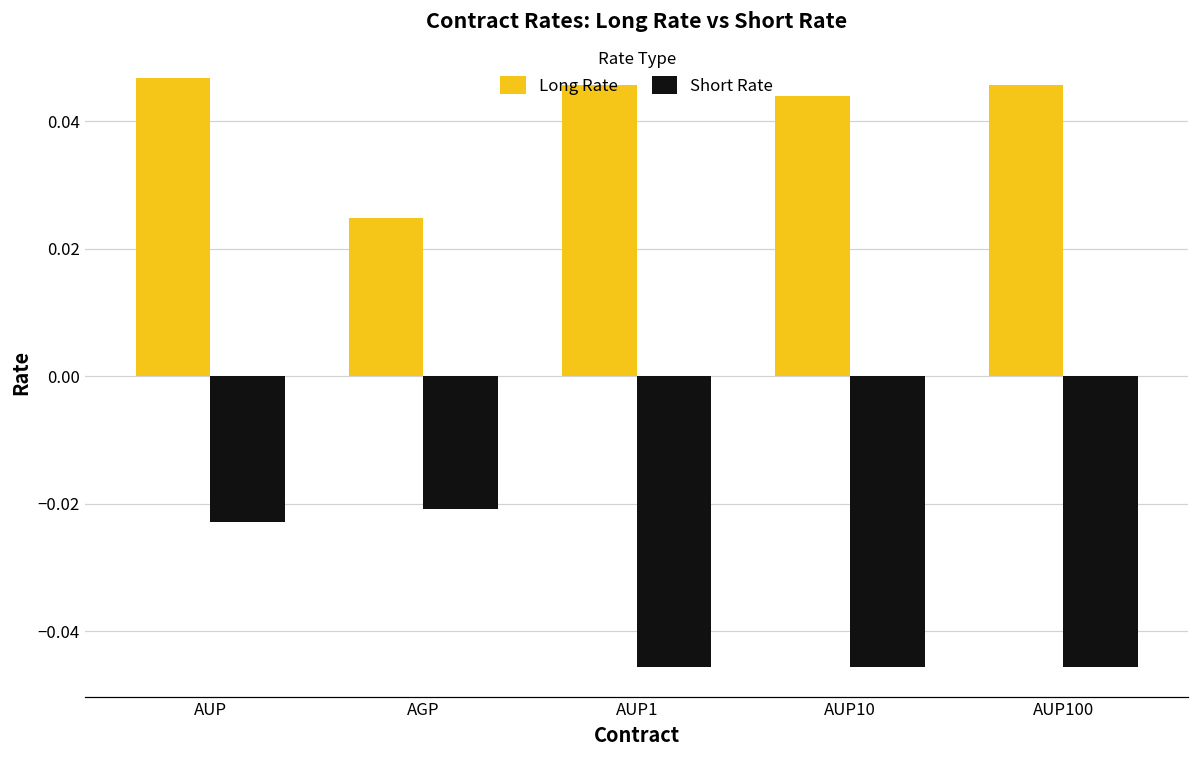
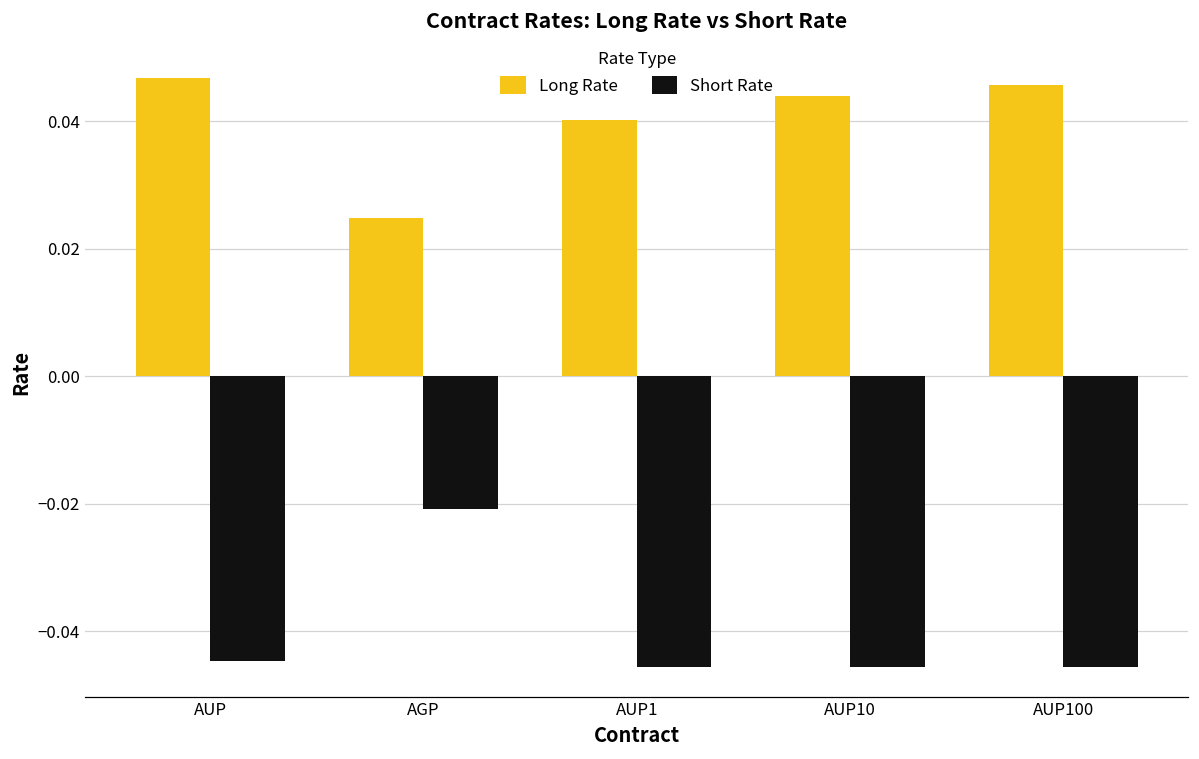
Short Rate, AUP: -0.023 -> -0.045
Long Rate, AUP1: 0.046 -> 0.040
